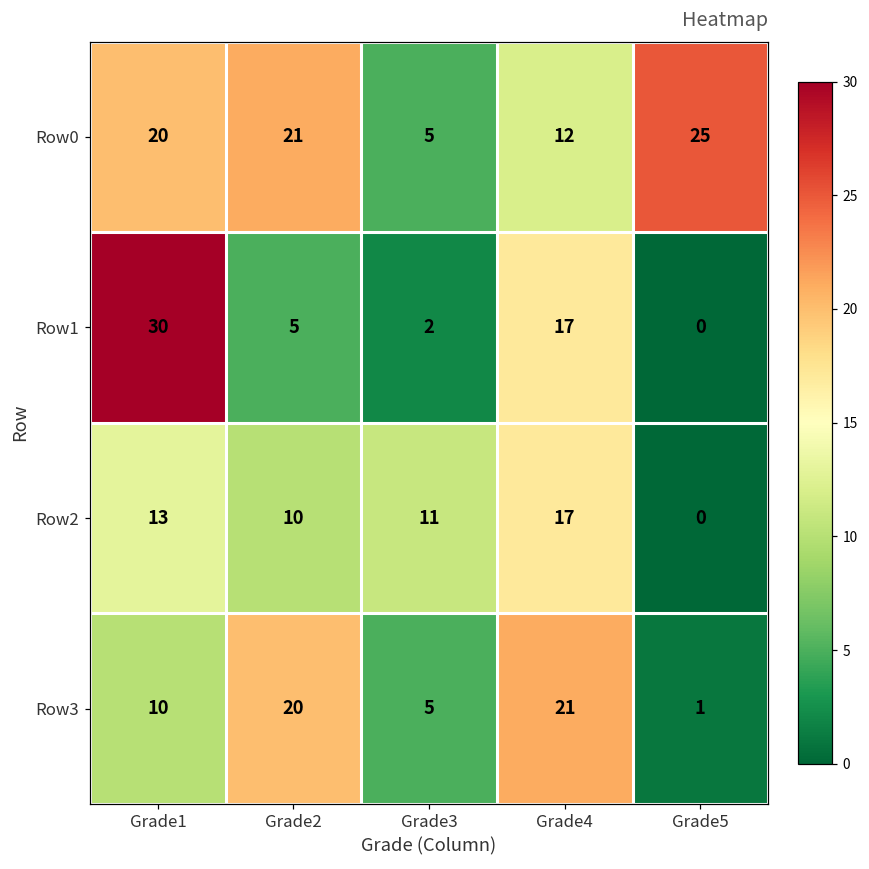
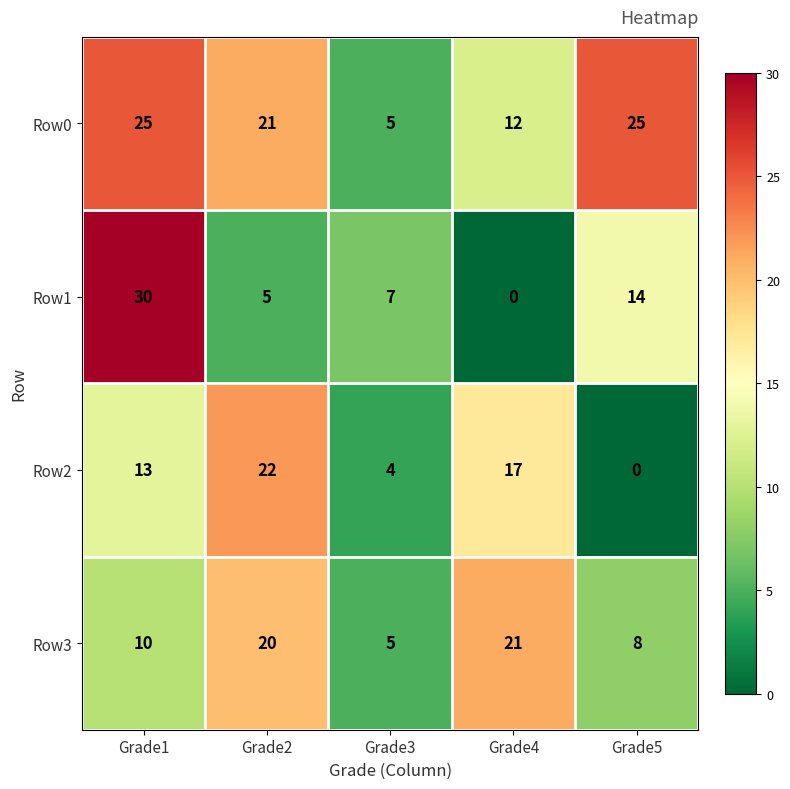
Row0, Grade1: 20 -> 25
Row1, Grade3: 2 -> 7
Row1, Grade4: 17 -> 0
Row1, Grade5: 0 -> 14
Row2, Grade2: 10 -> 22
Row2, Grade3: 11 -> 4
Row3, Grade5: 1 -> 8
